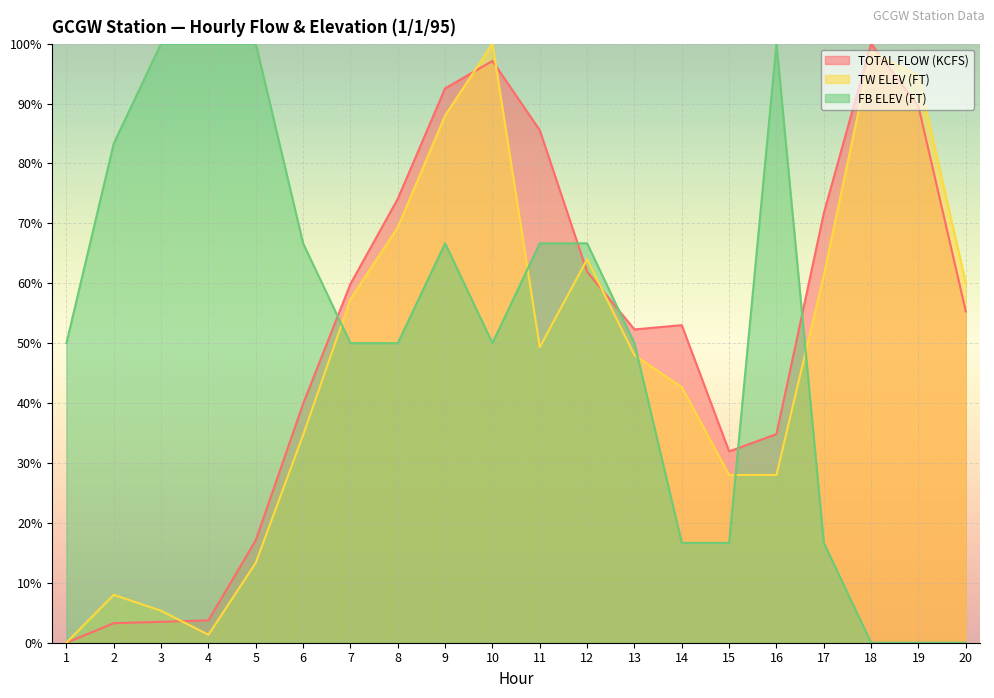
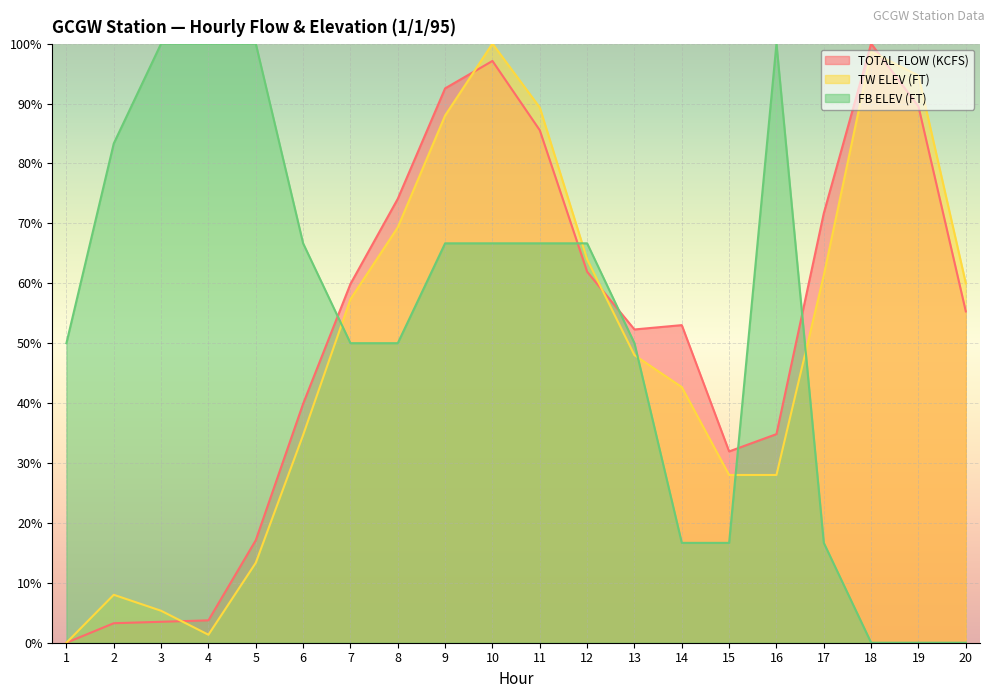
FB ELEV (FT), 10: 50% -> 67%
TW ELEV (FT), 11: 49% -> 89%
